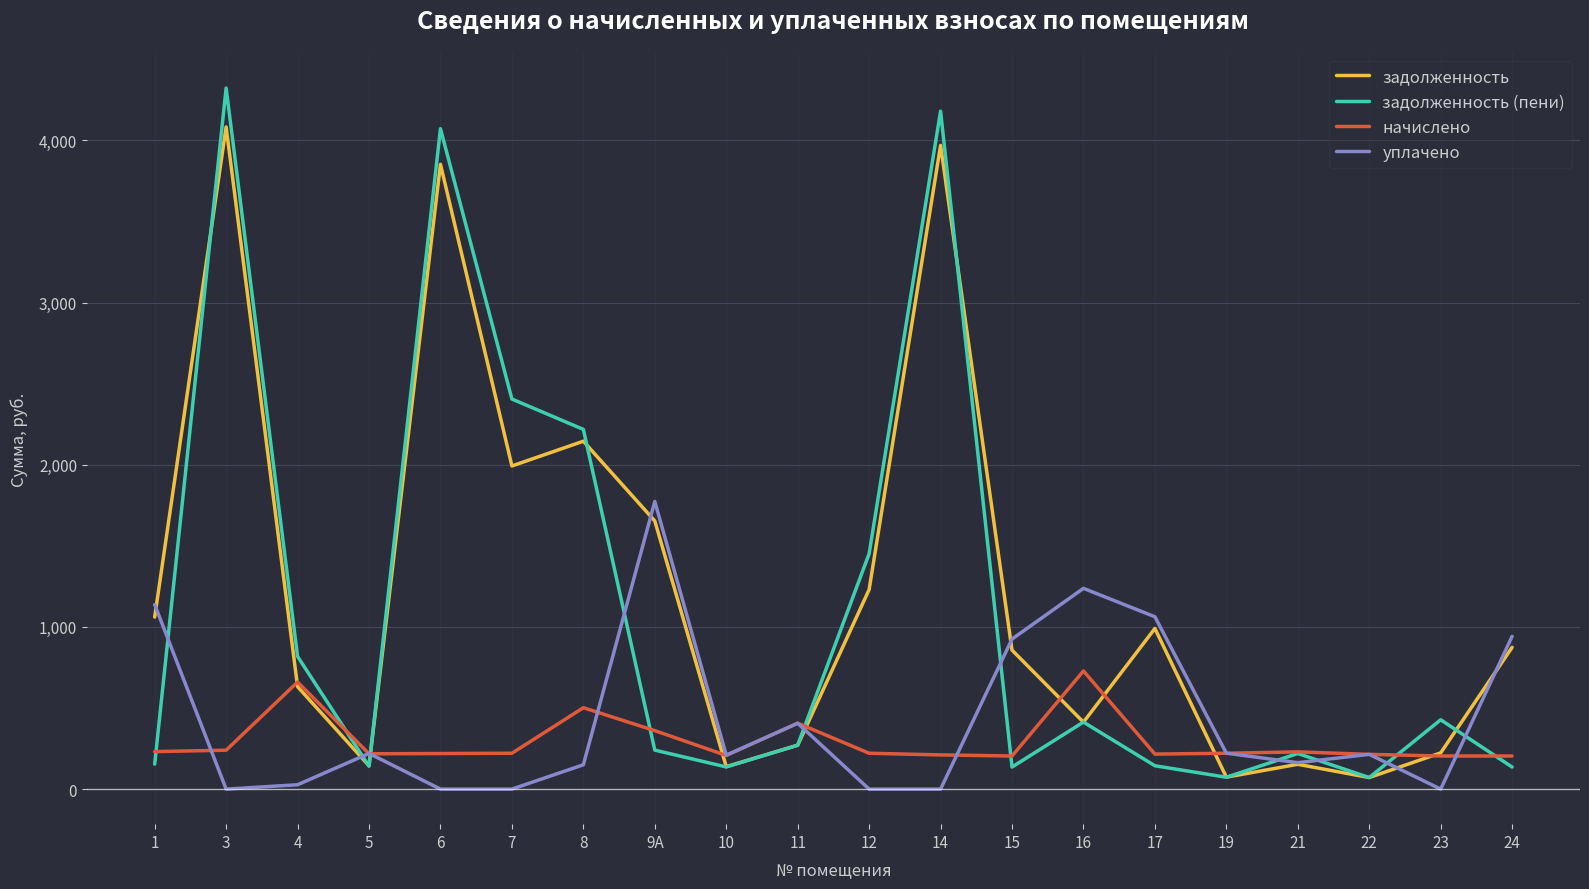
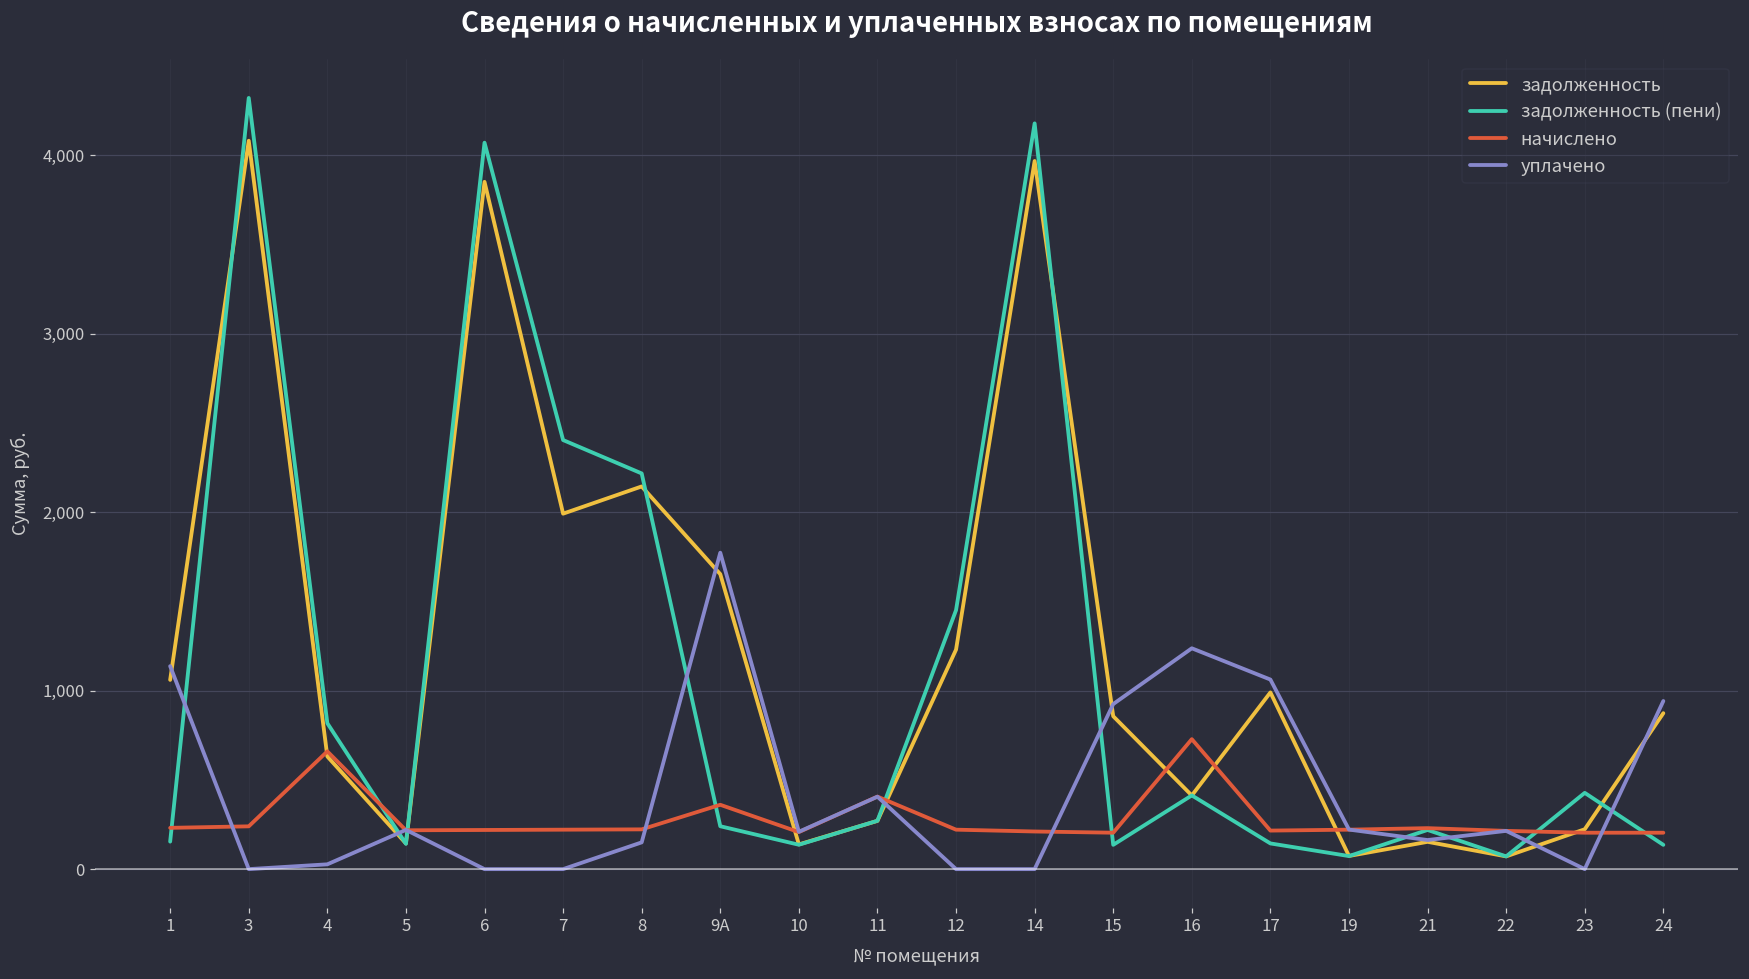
начислено, 8: 500 -> 220
